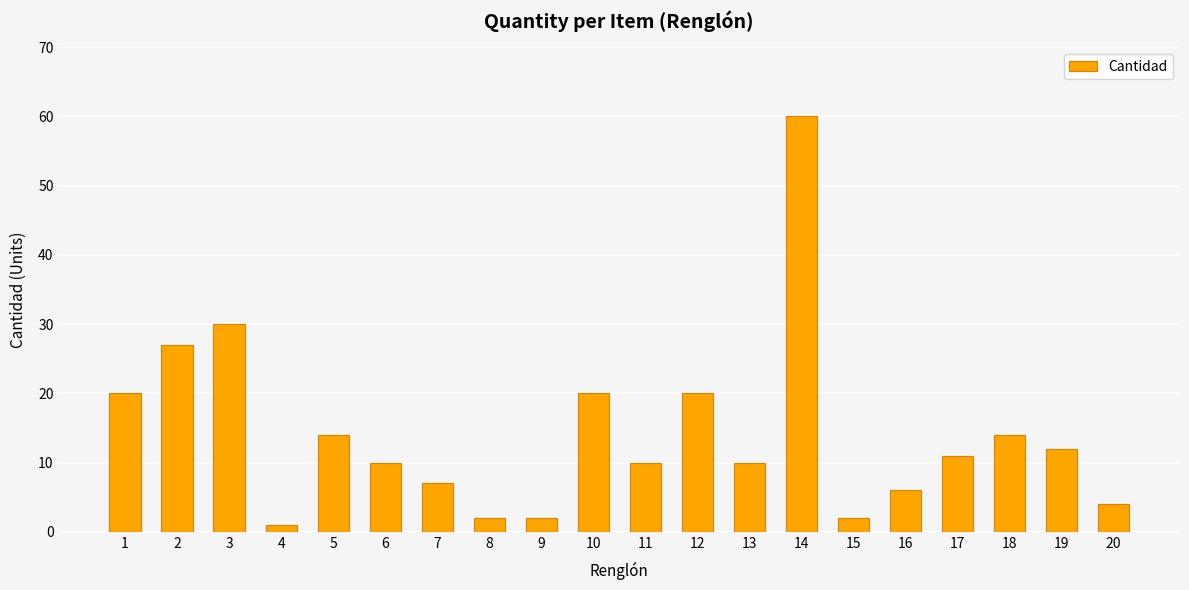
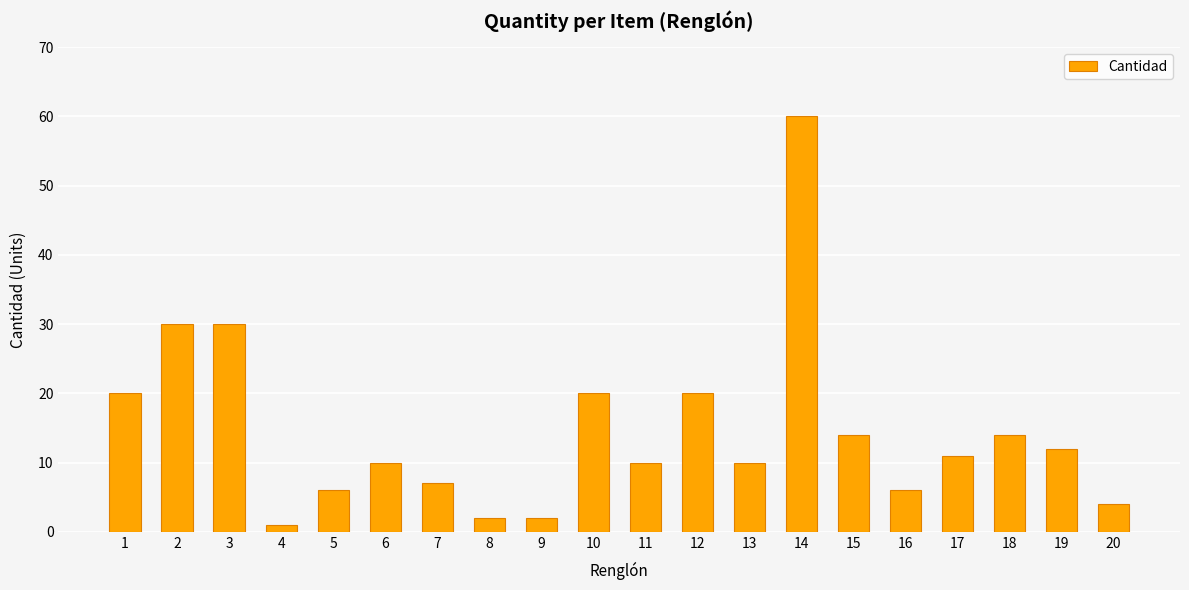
2: 27 -> 30
5: 14 -> 6
15: 2 -> 14
